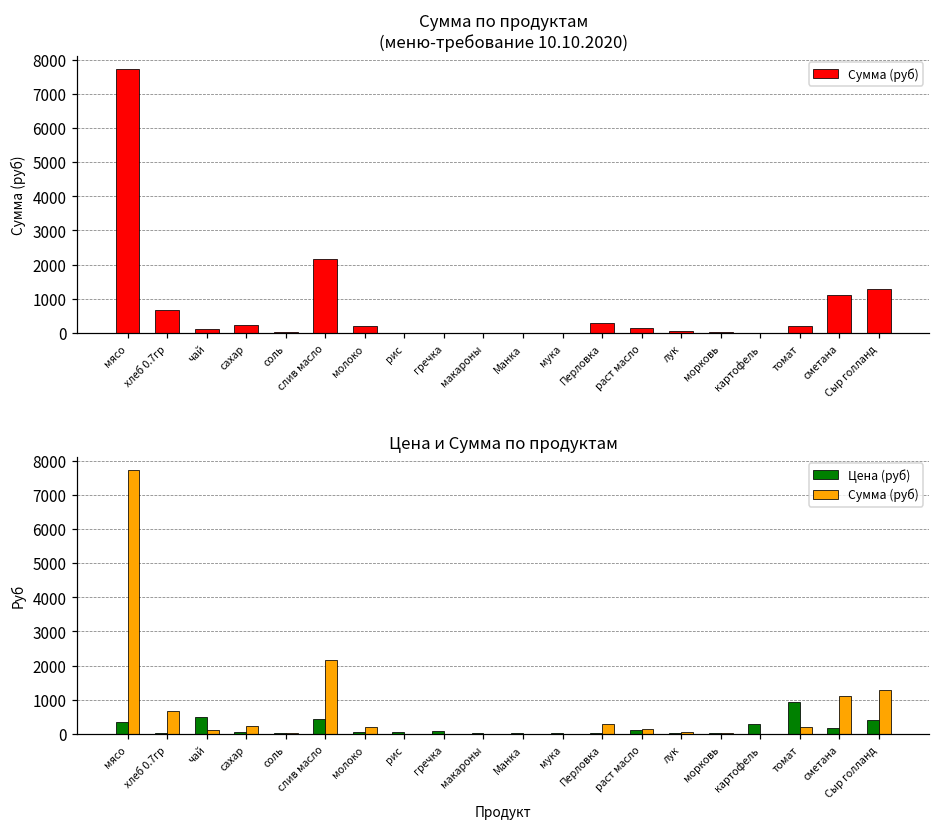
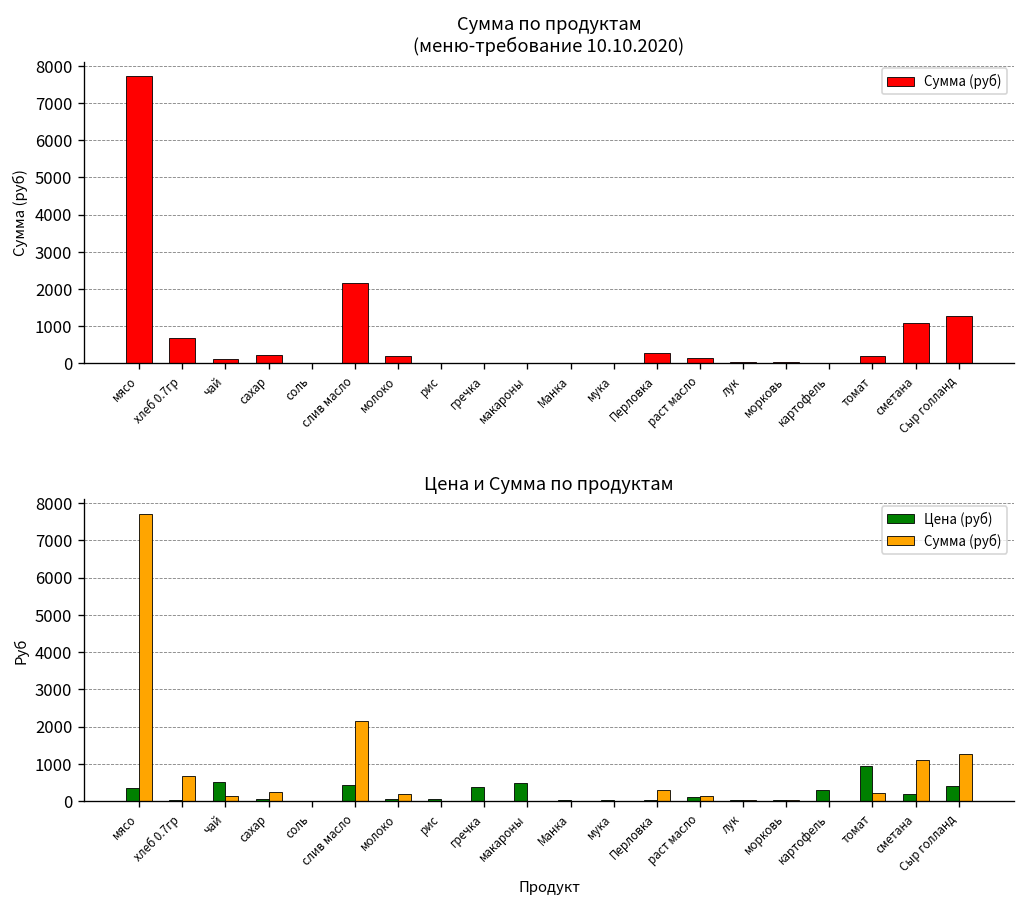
Цена и Сумма по продуктам, Цена (руб), гречка: 100 -> 400
Цена и Сумма по продуктам, Цена (руб), макароны: 0 -> 500
